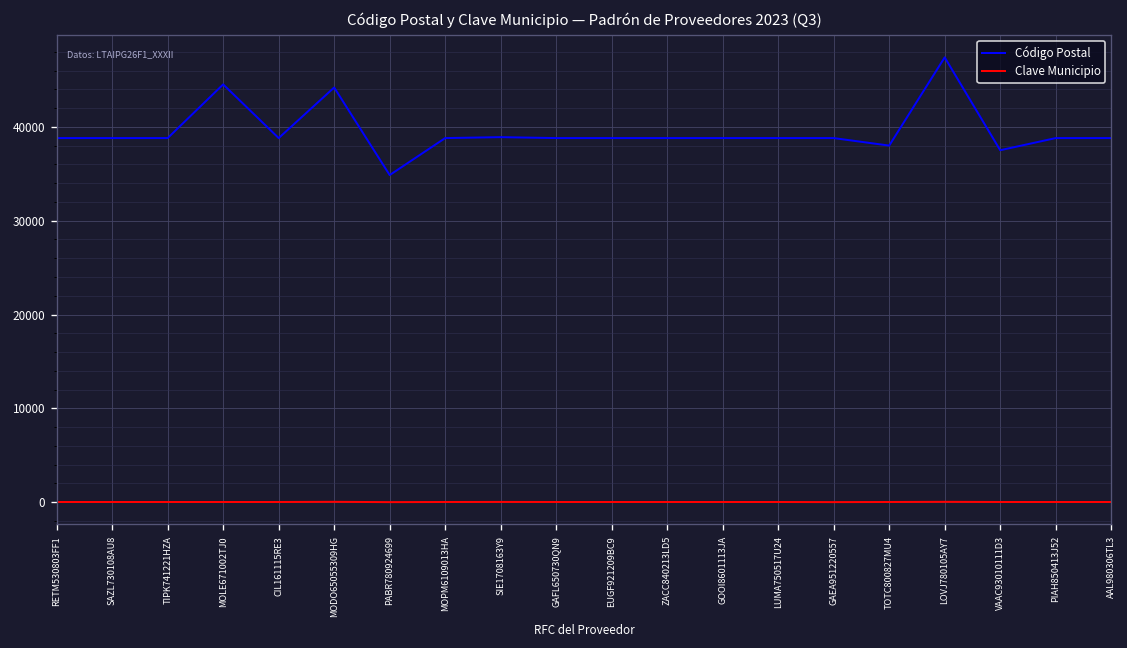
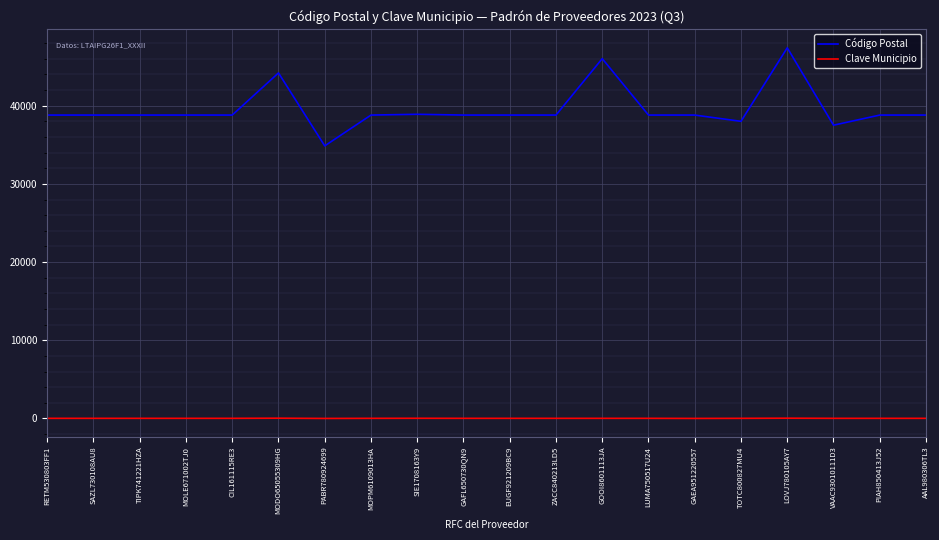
Código Postal, MOLE671002TJ0: 45000 -> 39000
Código Postal, GOOI8601113JA: 39000 -> 46000
